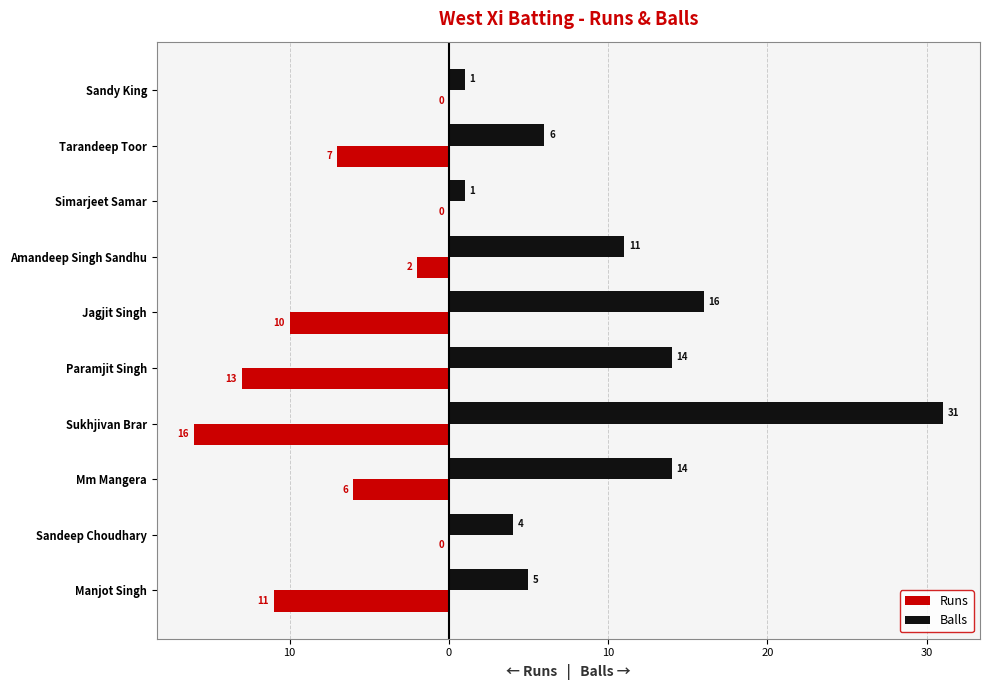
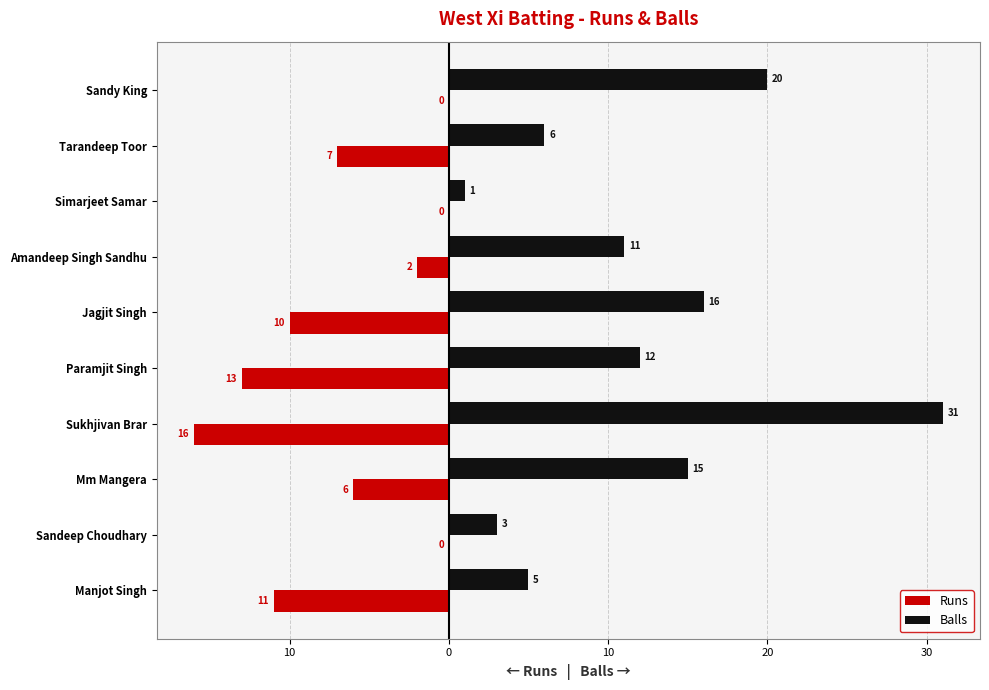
Balls, Sandy King: 1 -> 20
Balls, Paramjit Singh: 14 -> 12
Balls, Mm Mangera: 14 -> 15
Balls, Sandeep Choudhary: 4 -> 3
